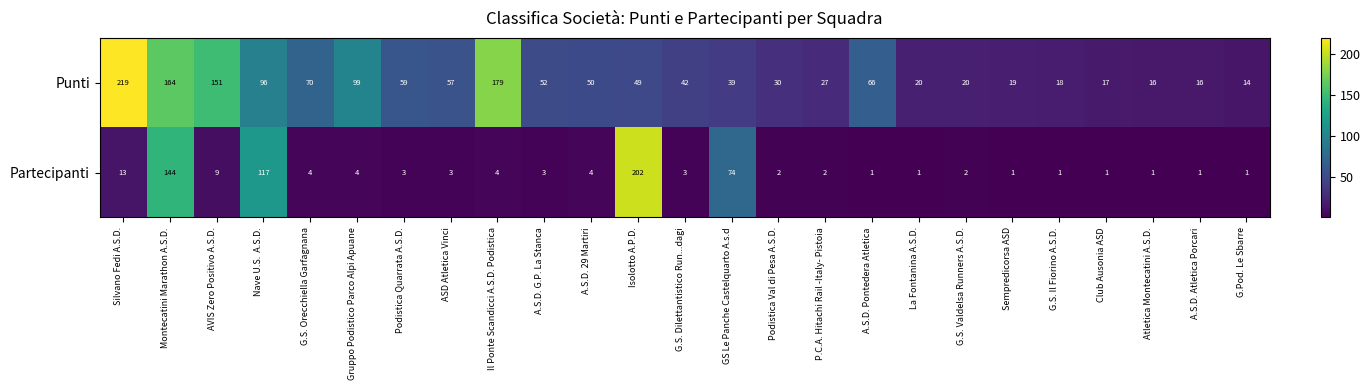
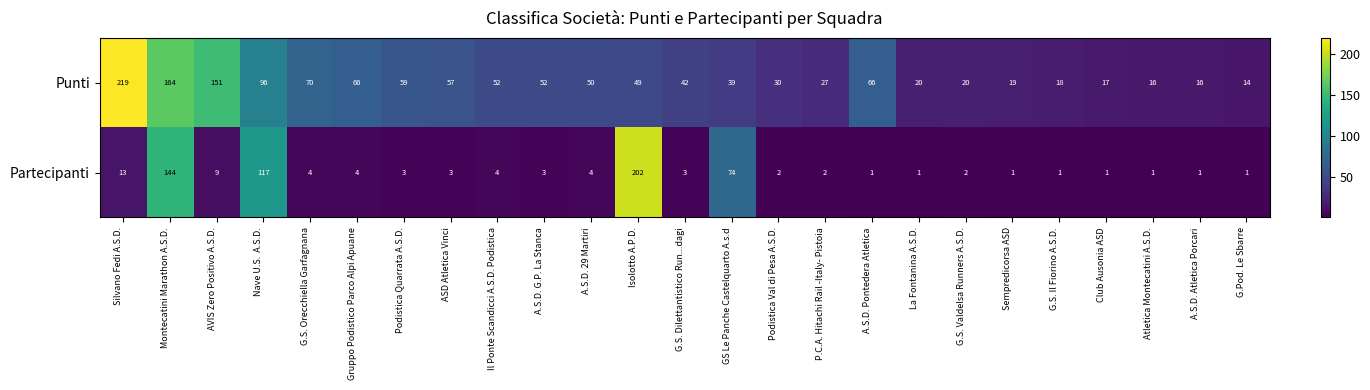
Punti, Gruppo Podistico Parco Alpi Apuane: 99 -> 66
Punti, Il Ponte Scandicci A.S.D. Podistica: 179 -> 52
